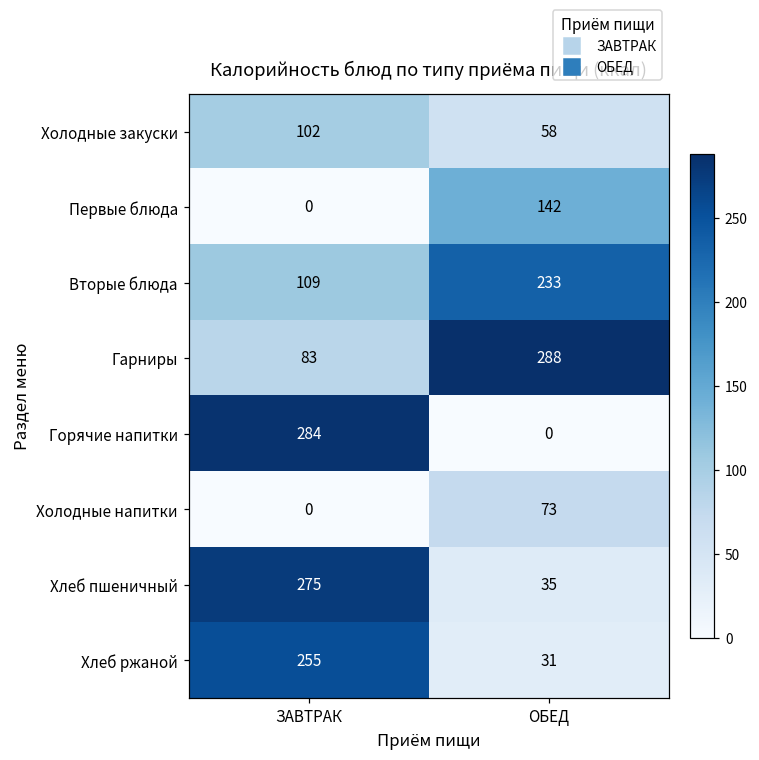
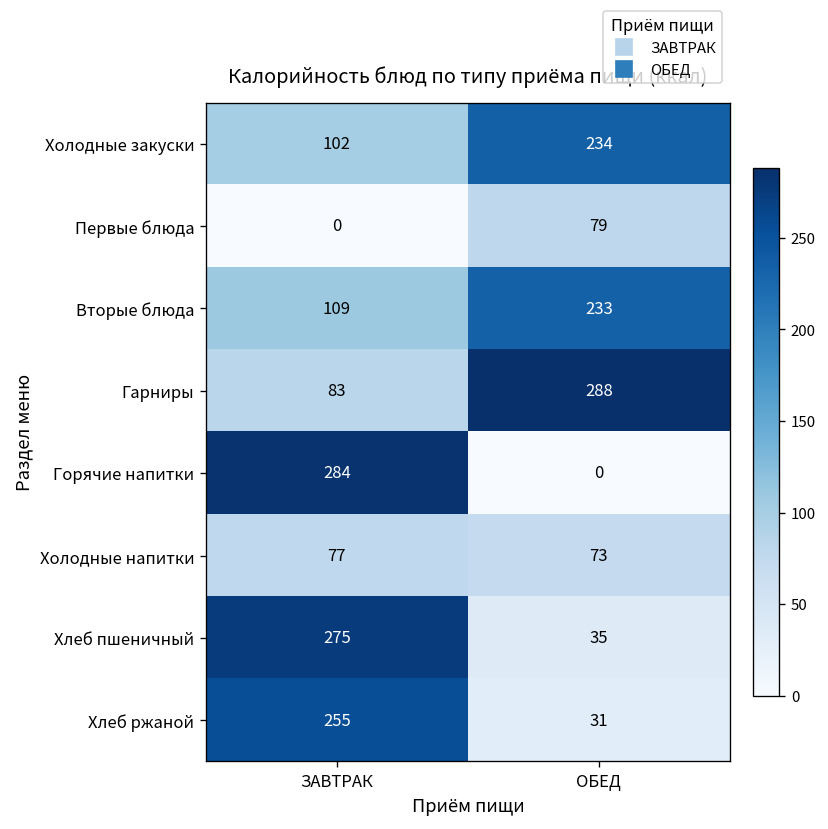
Холодные закуски, ОБЕД: 58 -> 234
Первые блюда, ОБЕД: 142 -> 79
Холодные напитки, ЗАВТРАК: 0 -> 77
